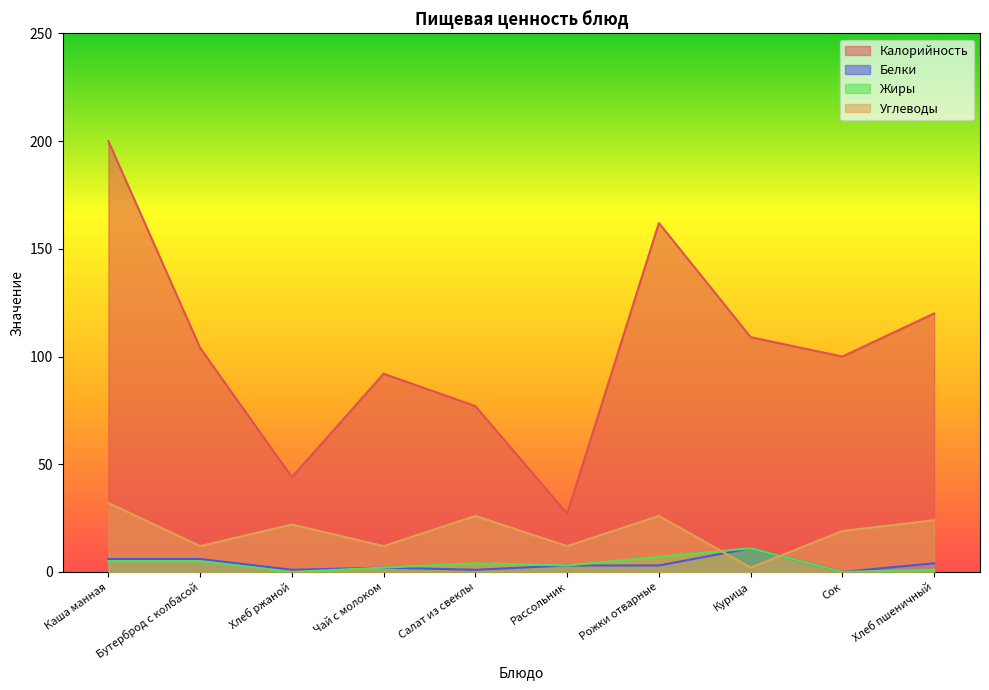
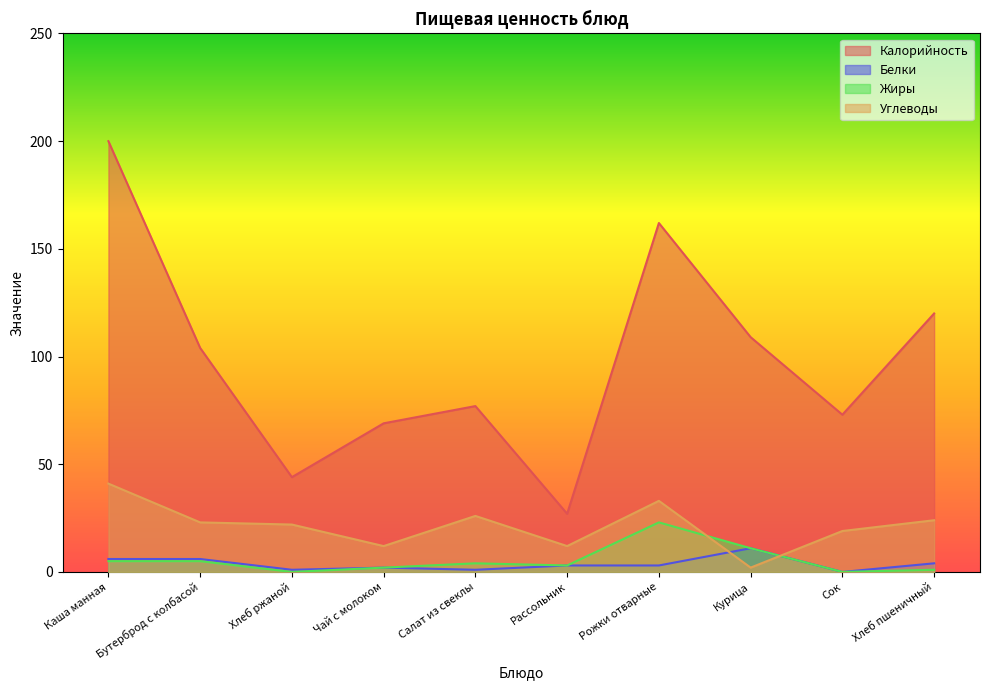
Углеводы, Каша манная: 32 -> 41
Углеводы, Бутерброд с колбасой: 12 -> 23
Калорийность, Чай с молоком: 92 -> 69
Жиры, Рожки отварные: 7 -> 23
Углеводы, Рожки отварные: 26 -> 33
Калорийность, Сок: 100 -> 73
